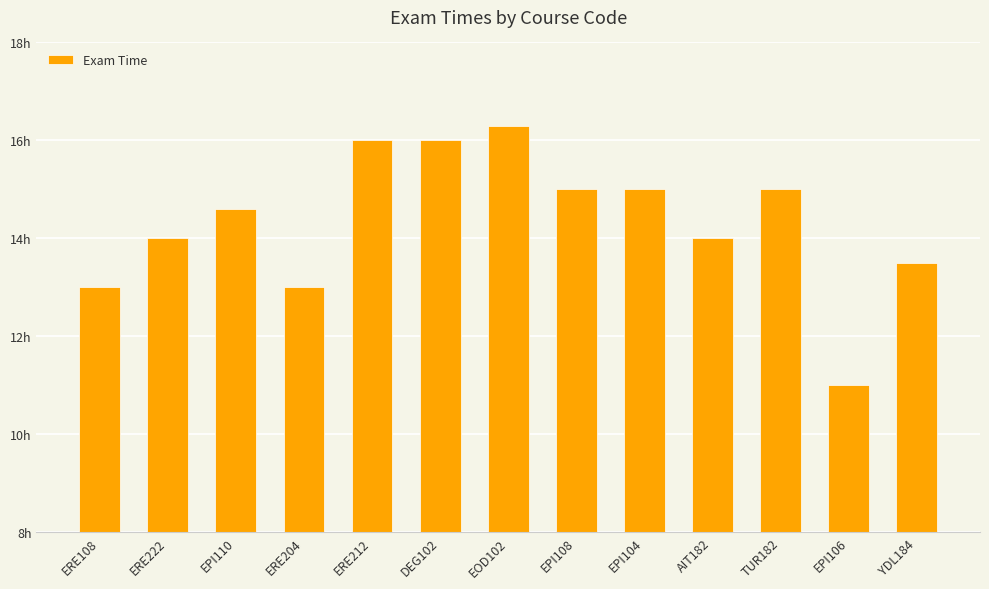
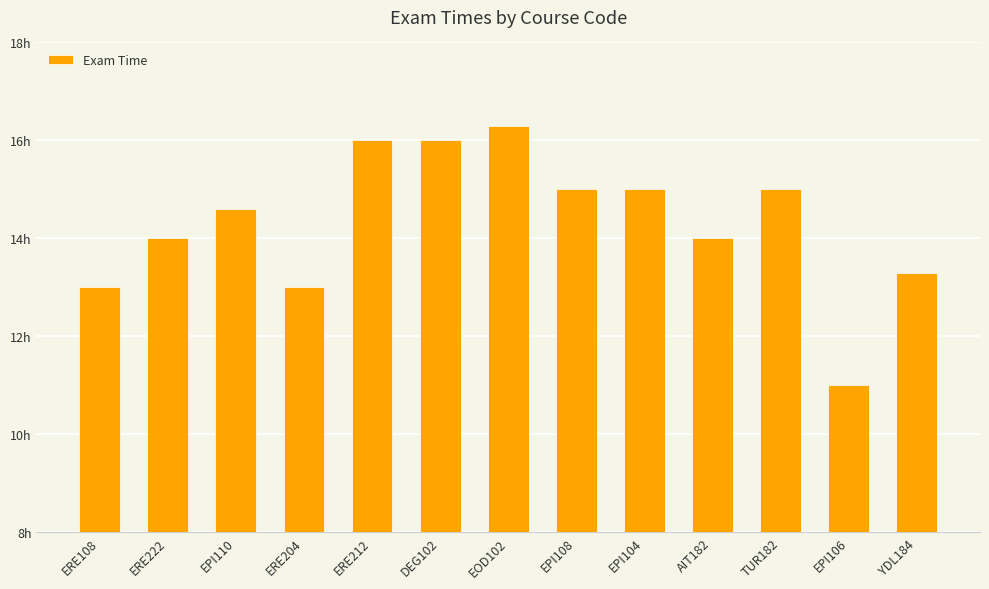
YDL184: 13.5h -> 13.3h
